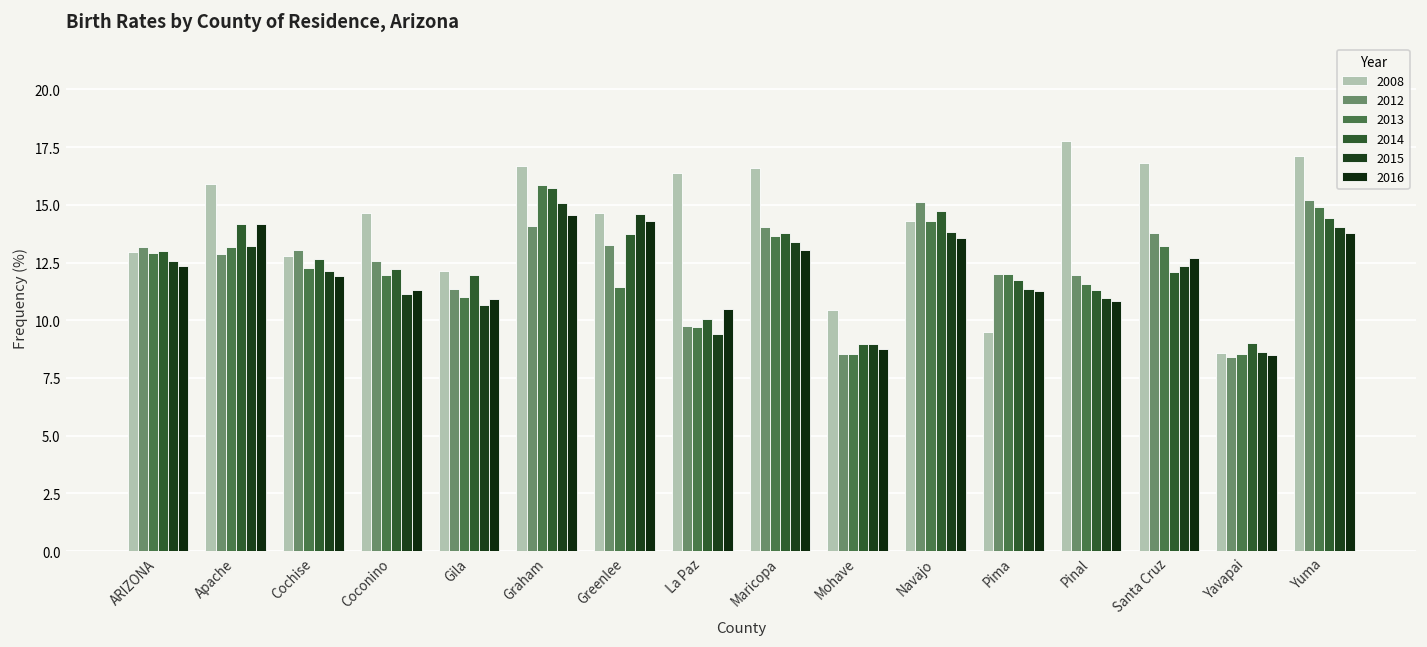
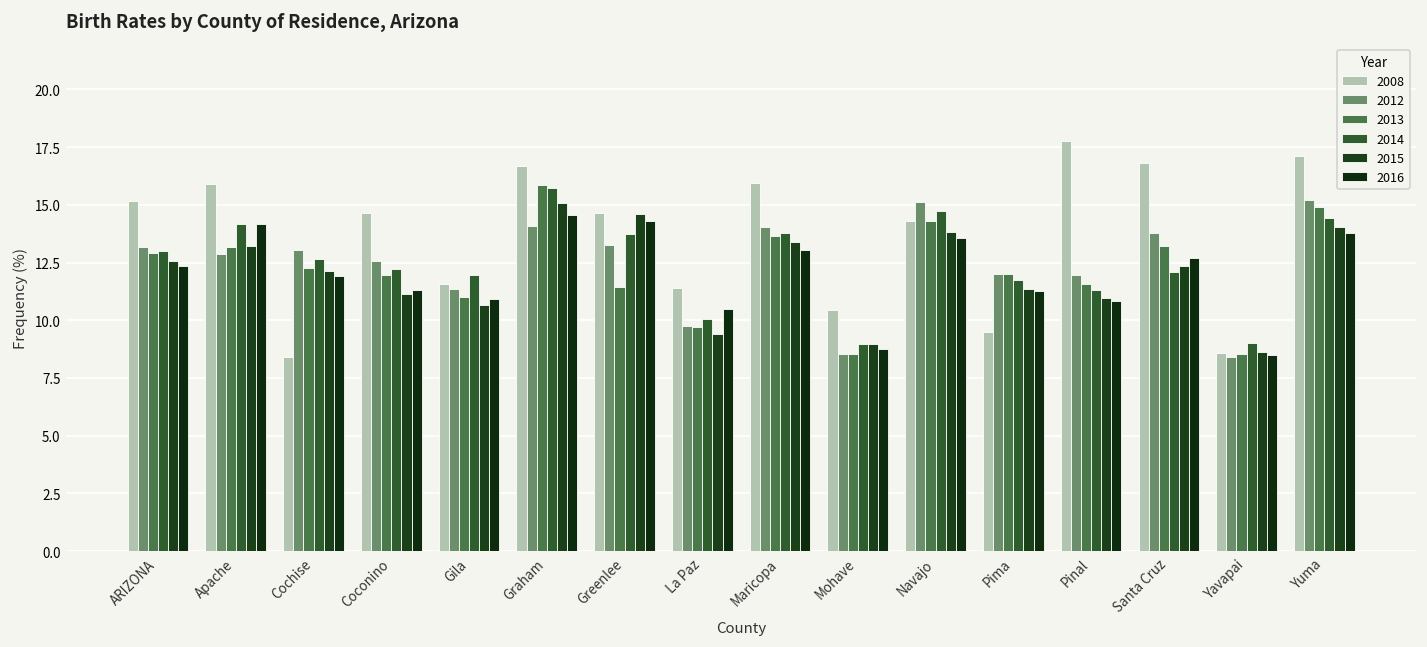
2008, ARIZONA: 13.0 -> 15.2
2008, Cochise: 12.8 -> 8.4
2008, Gila: 12.2 -> 11.6
2008, La Paz: 16.4 -> 11.4
2008, Maricopa: 16.6 -> 16.0
